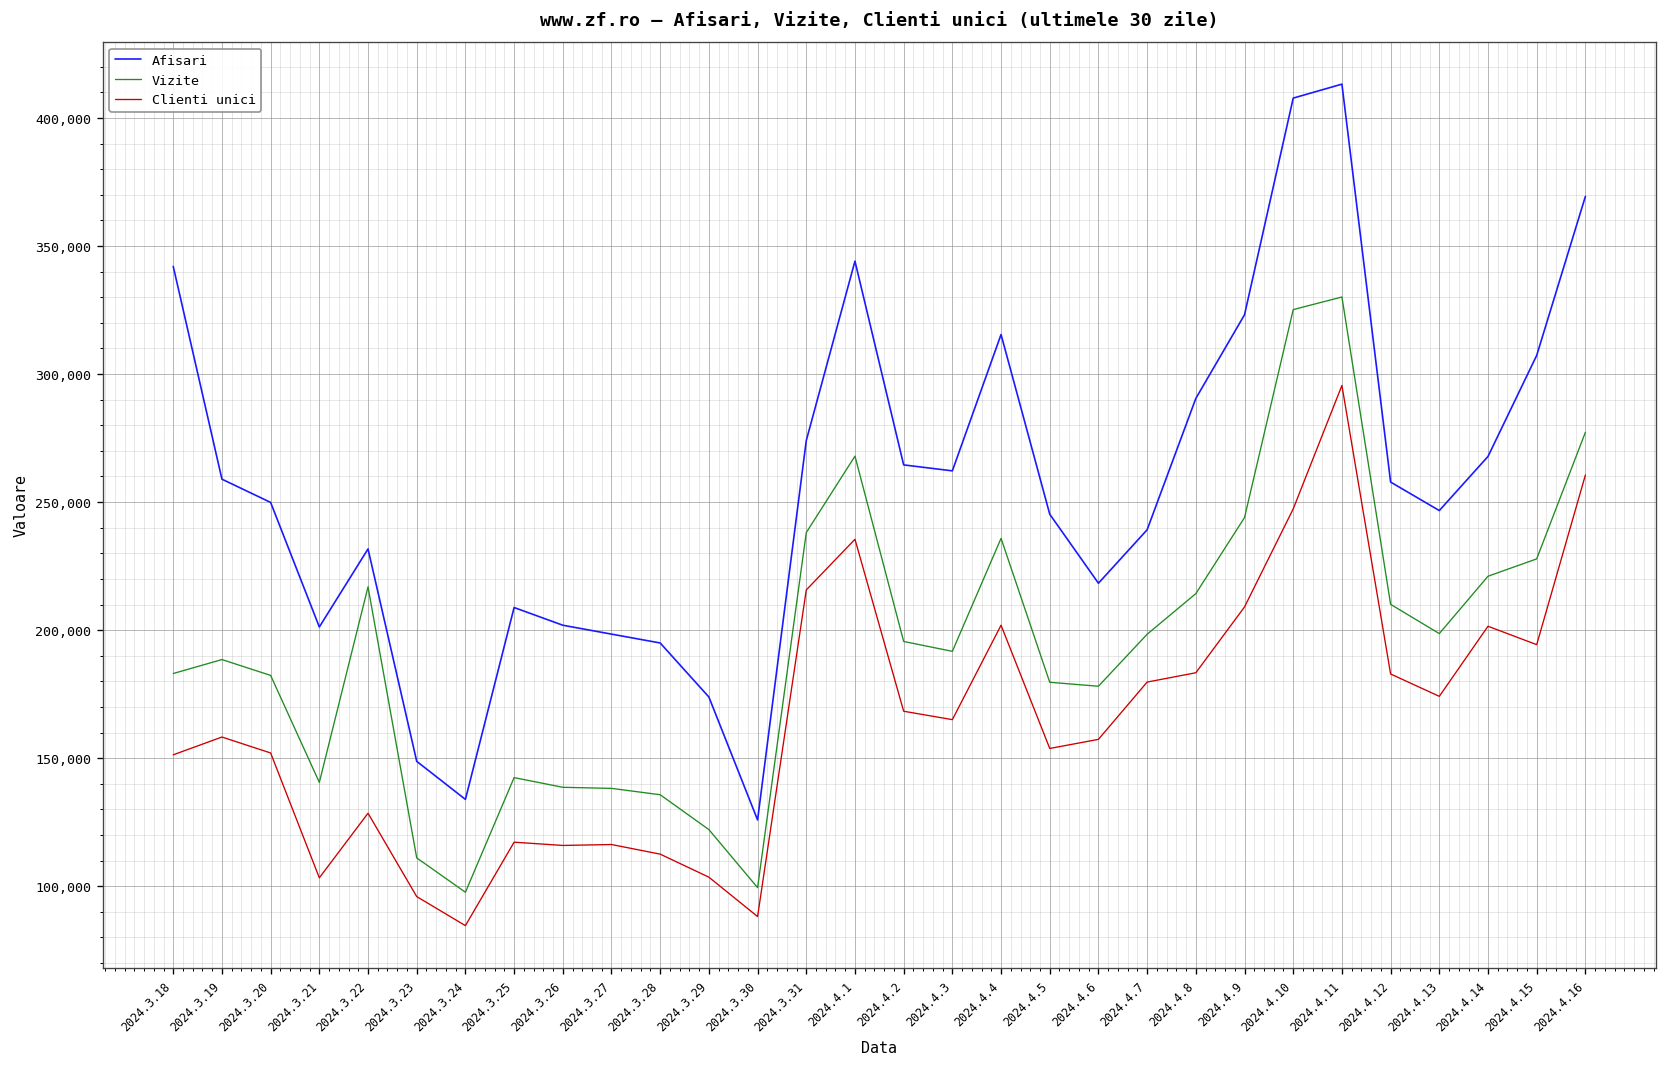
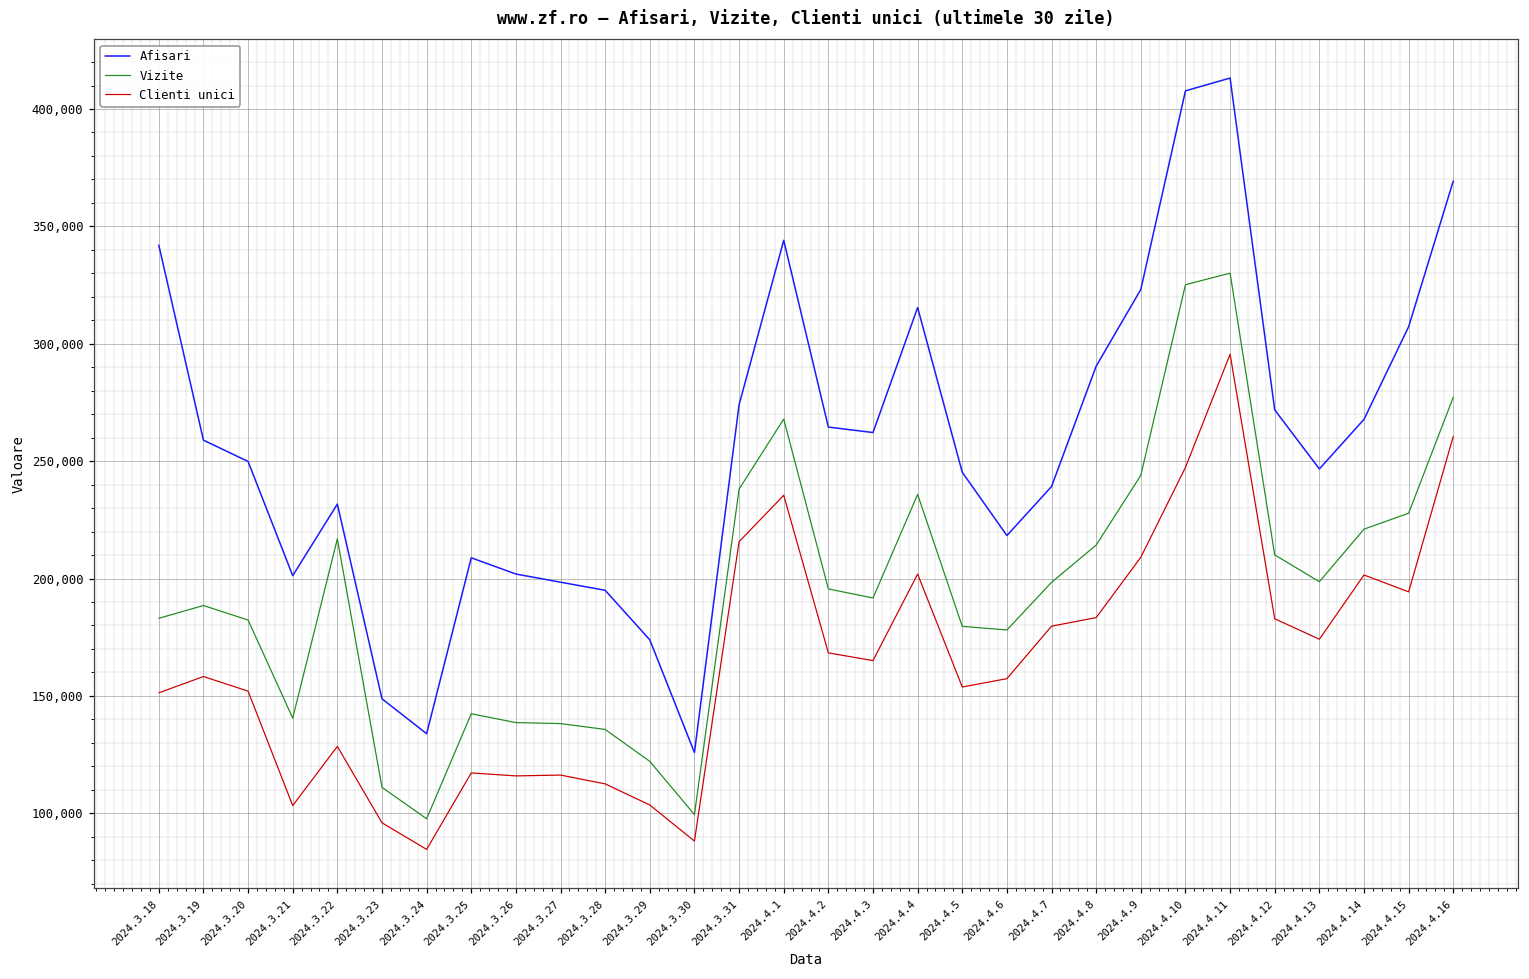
Afisari, 2024.4.12: 258,000 -> 272,000
